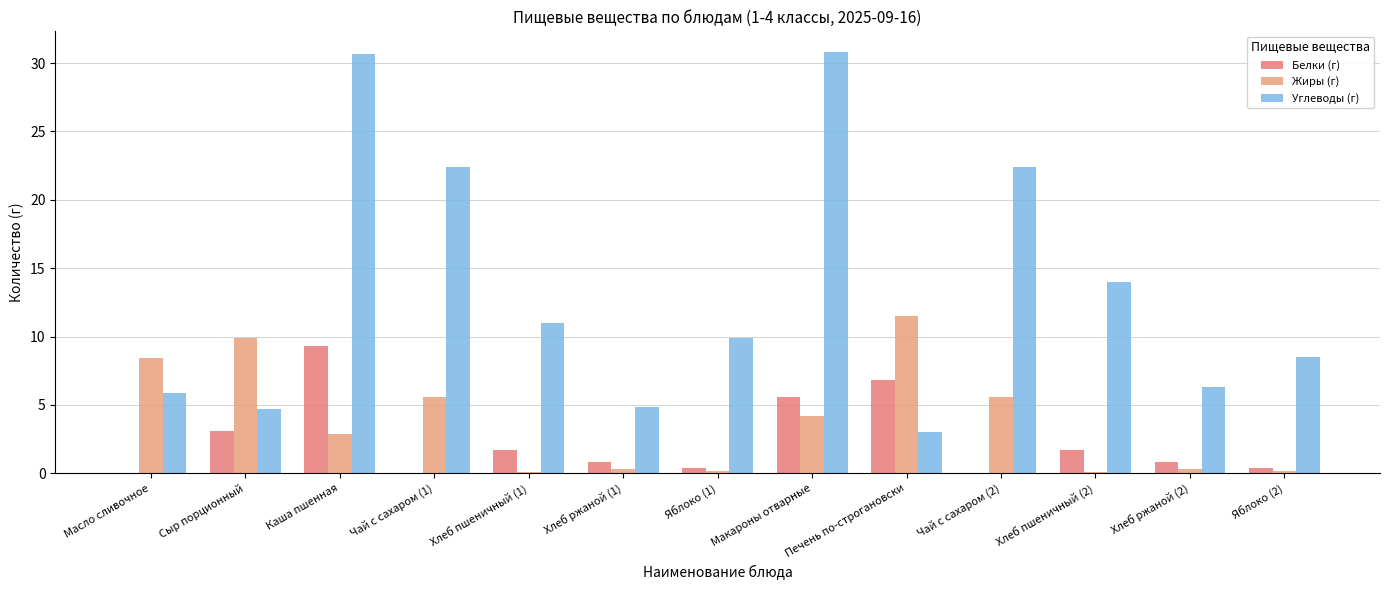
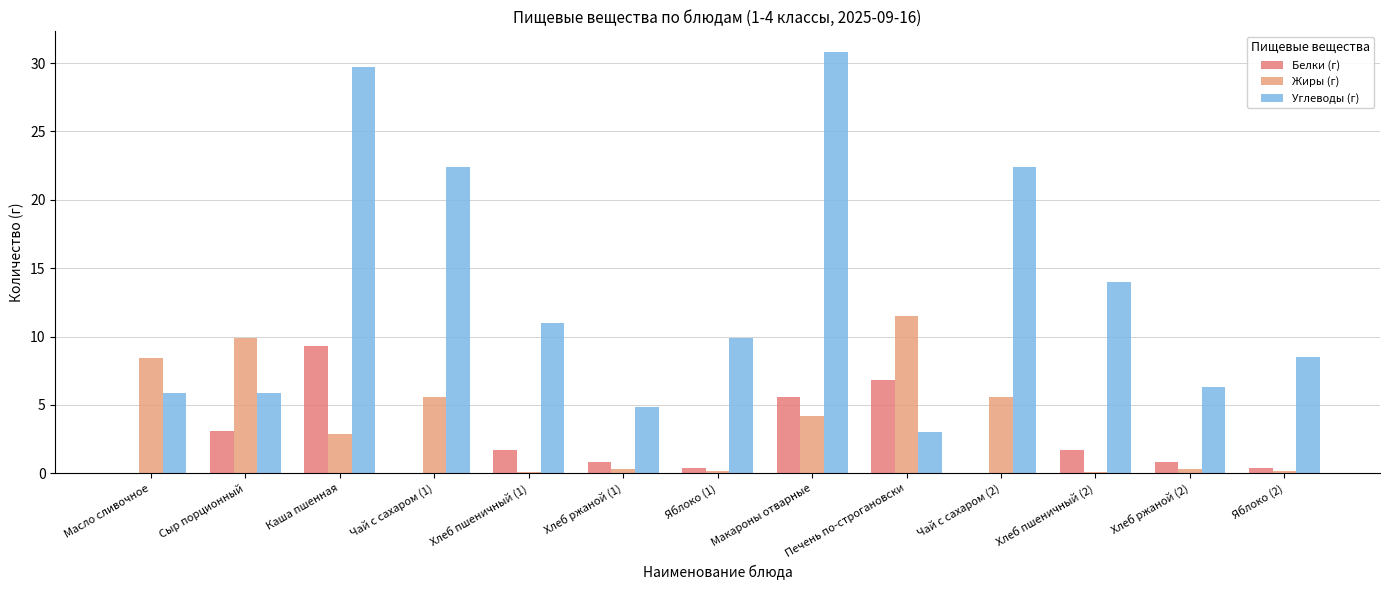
Углеводы (г), Сыр порционный: 4.7 -> 5.9
Углеводы (г), Каша пшенная: 30.7 -> 29.7
